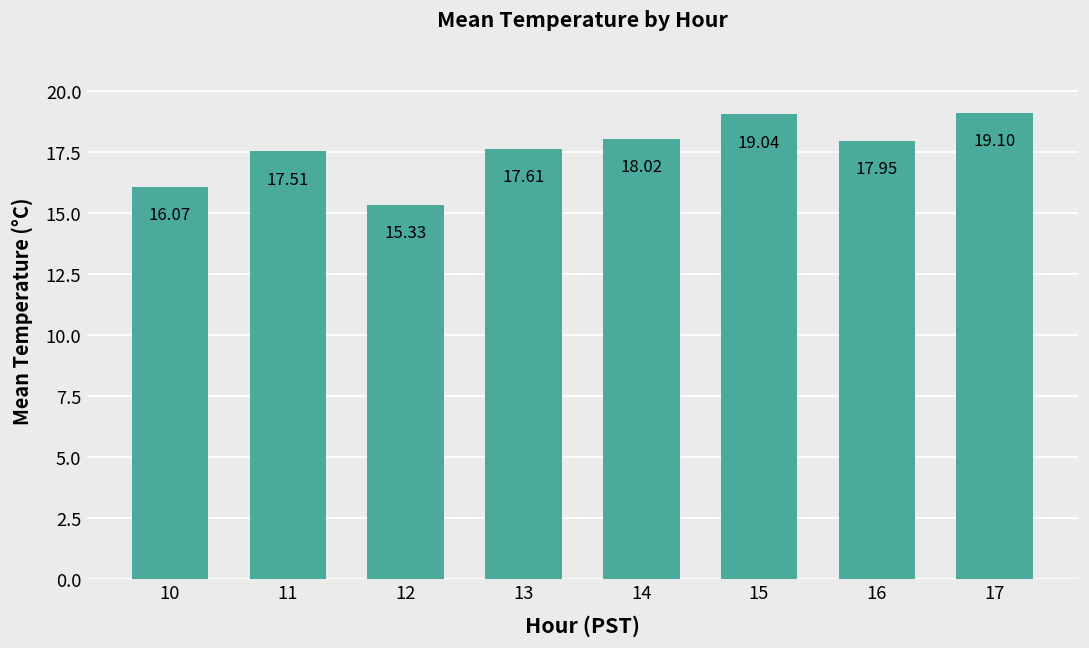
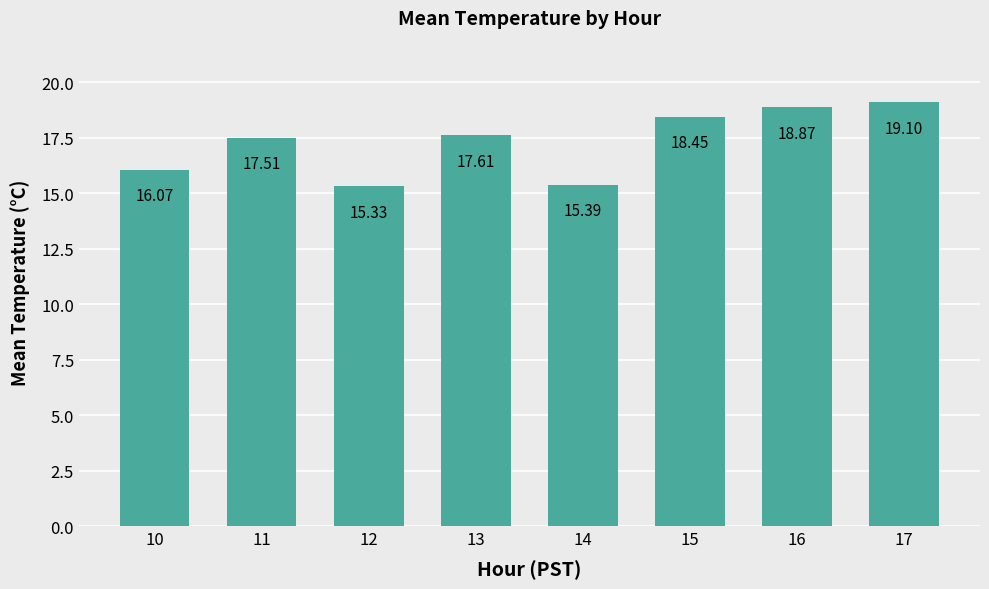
14: 18.02 -> 15.39
15: 19.04 -> 18.45
16: 17.95 -> 18.87
